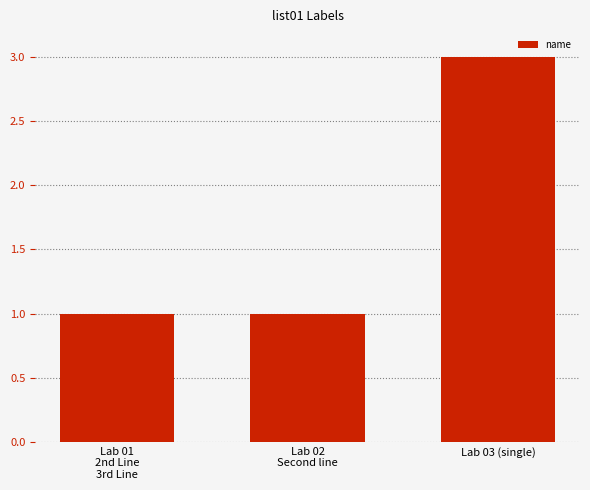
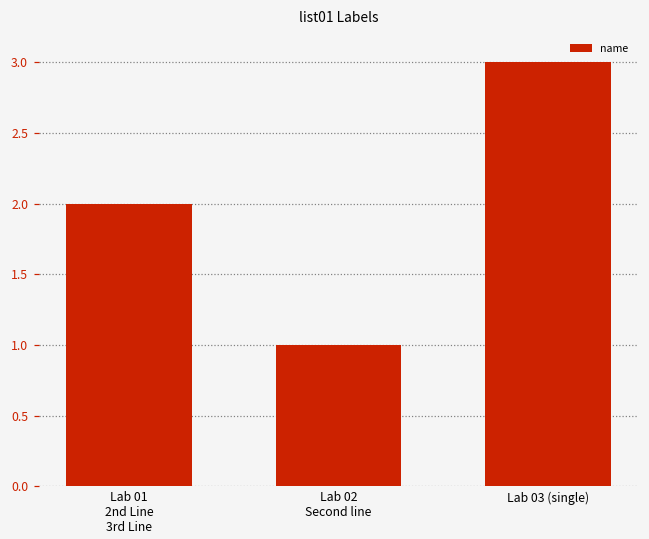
Lab 01 2nd Line 3rd Line: 1 -> 2
